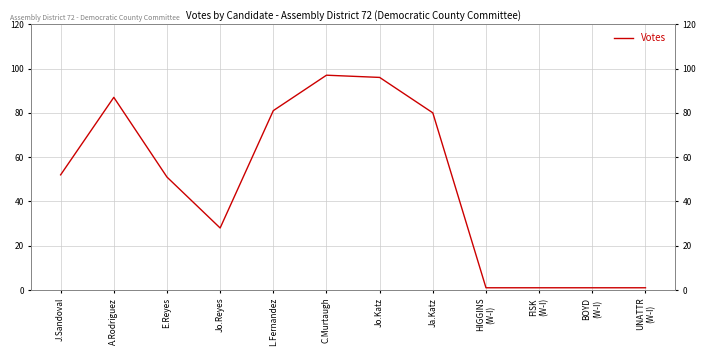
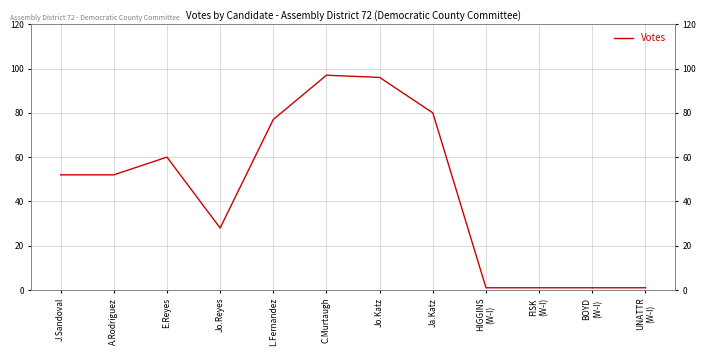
A.Rodriguez: 87 -> 52
E.Reyes: 51 -> 60
L.Fernandez: 81 -> 77
